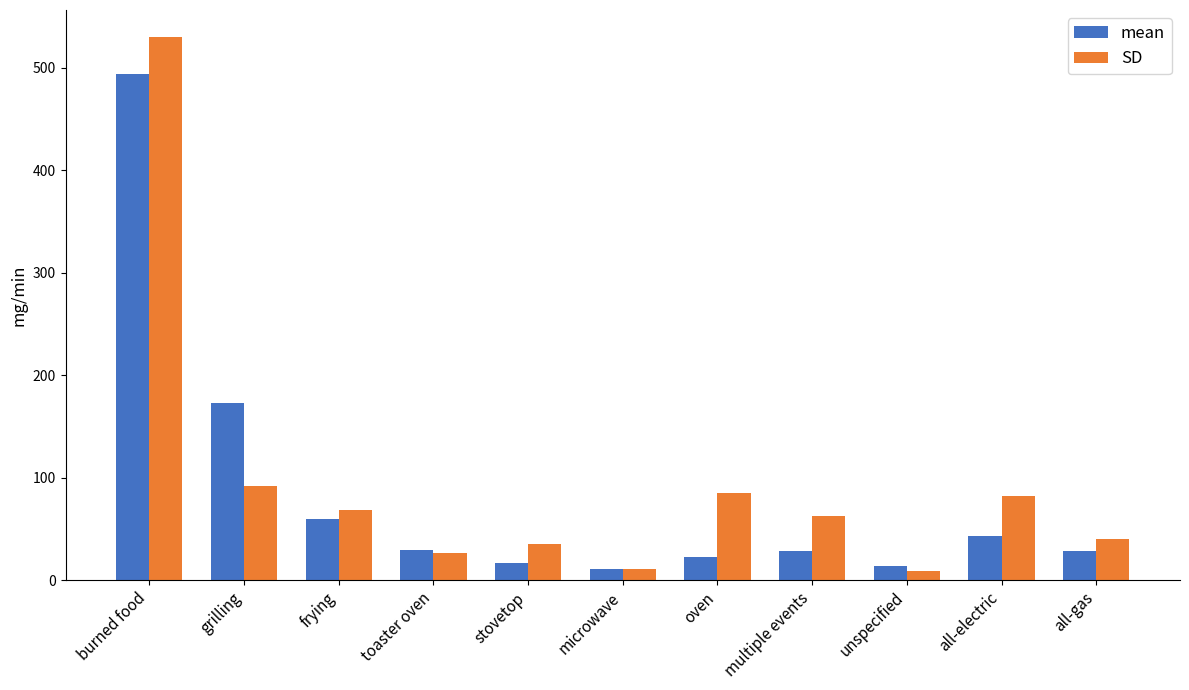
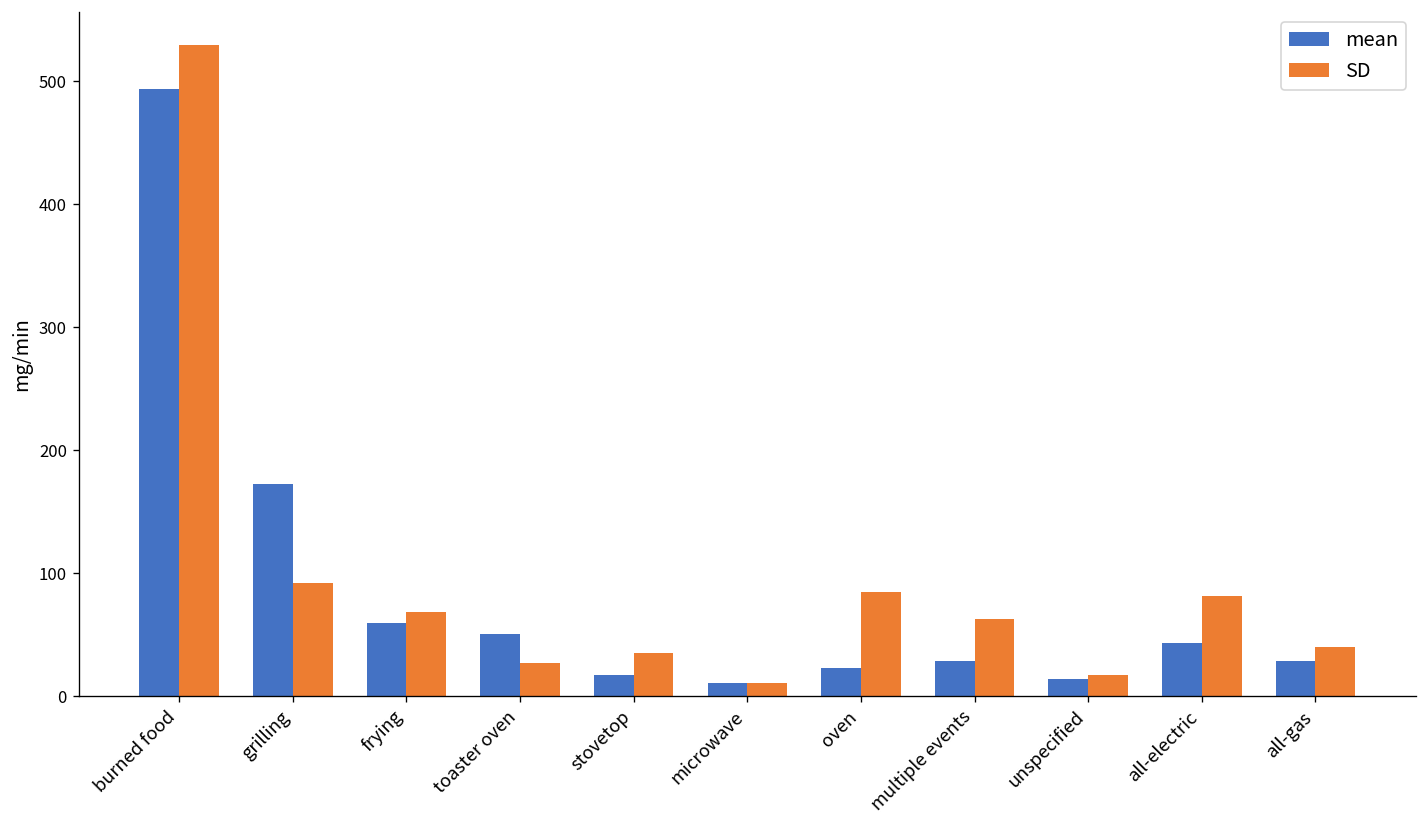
mean, toaster oven: 30 -> 51
SD, unspecified: 9 -> 17
